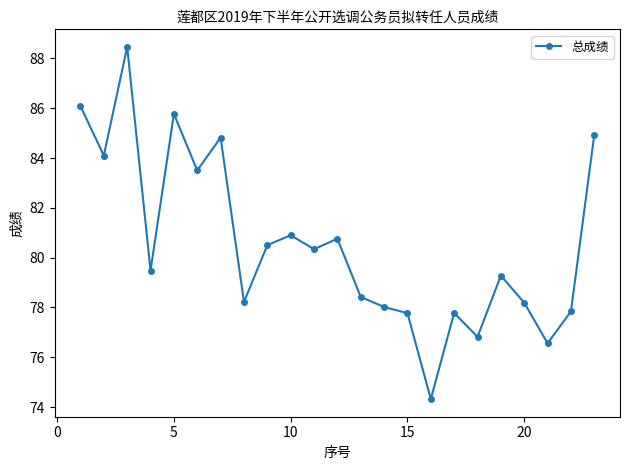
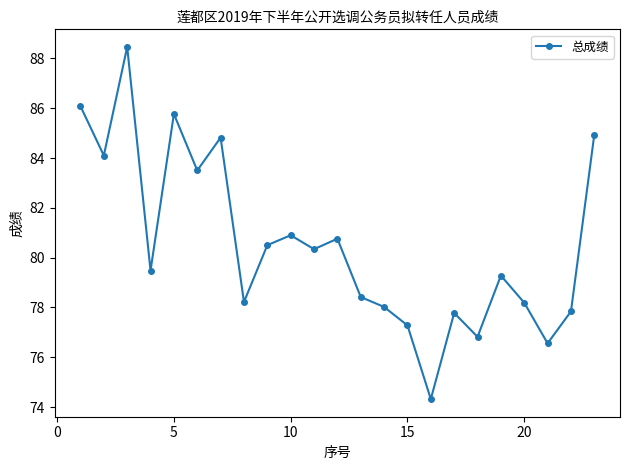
15: 77.8 -> 77.3
